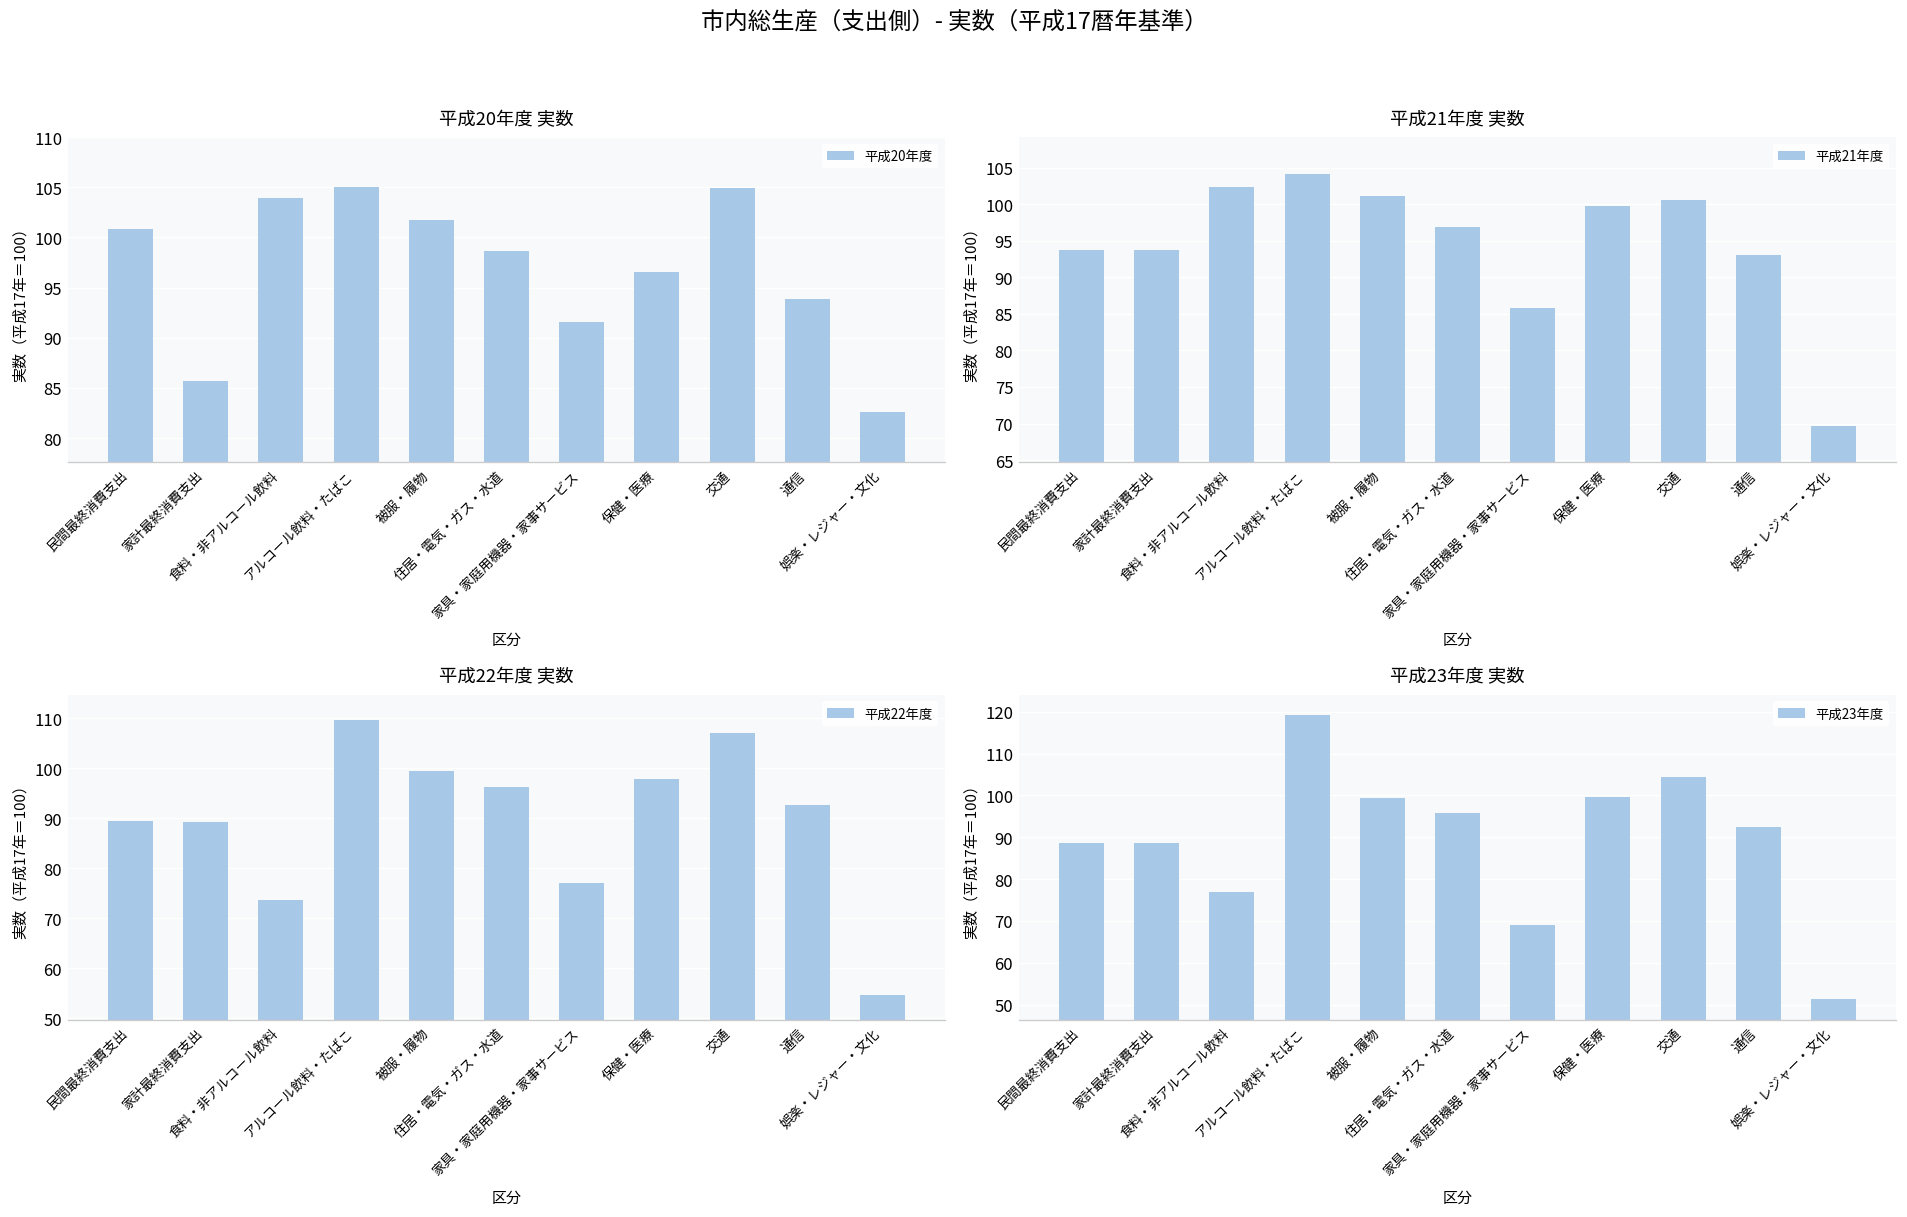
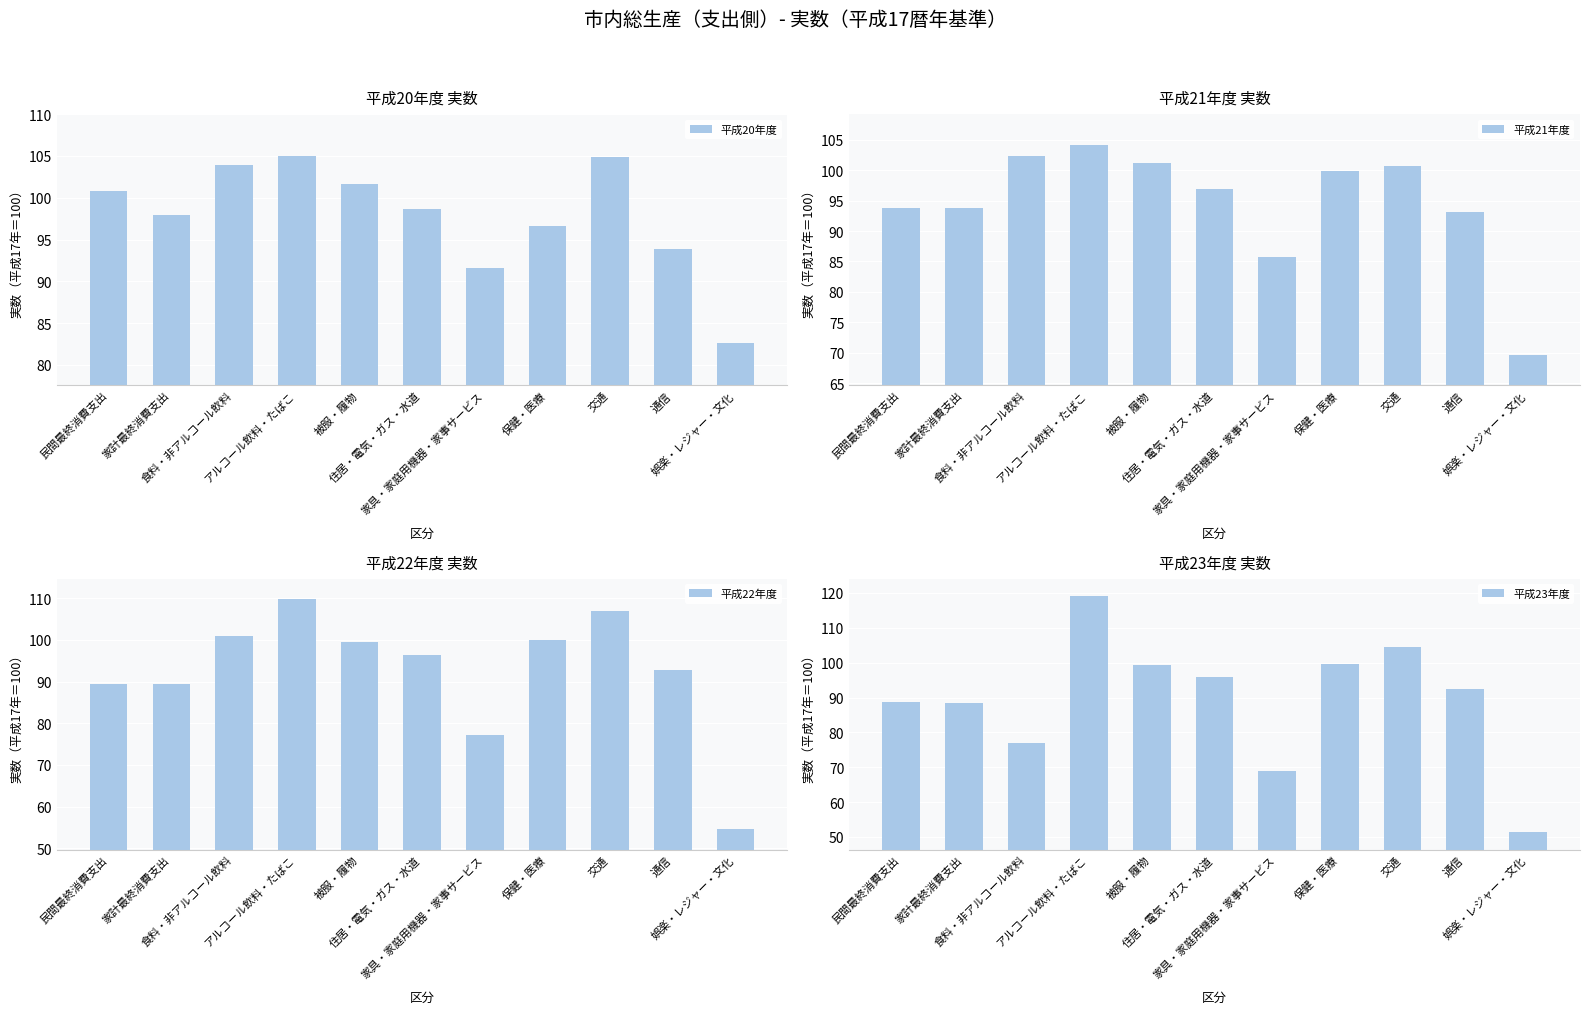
平成20年度 実数, 家計最終消費支出: 86 -> 98
平成22年度 実数, 食料・非アルコール飲料: 74 -> 101
平成22年度 実数, 保健・医療: 98 -> 100
